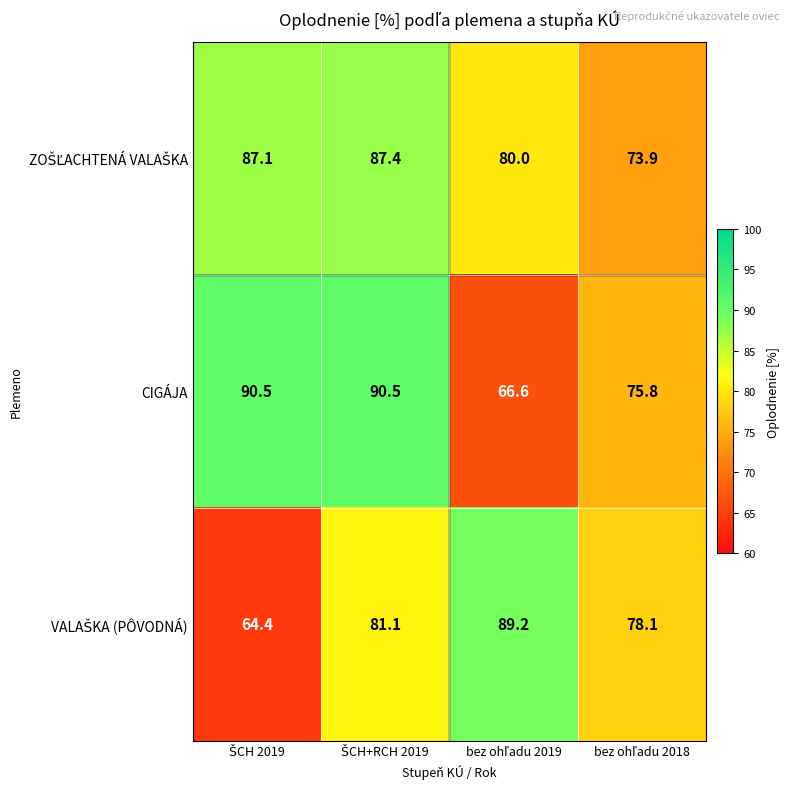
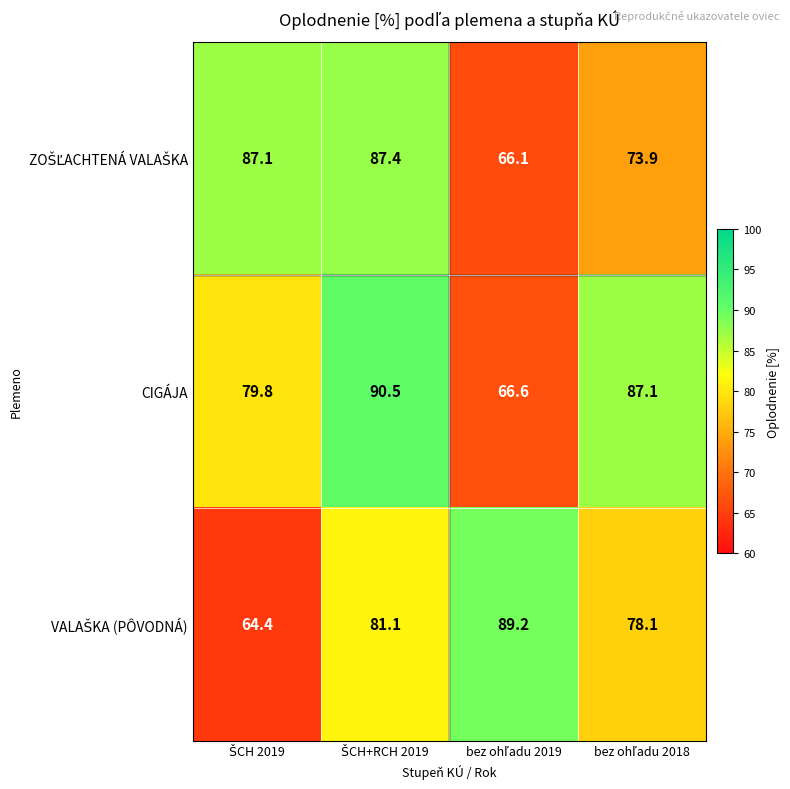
ZOŠĽACHTENÁ VALAŠKA, bez ohľadu 2019: 80.0 -> 66.1
CIGÁJA, ŠCH 2019: 90.5 -> 79.8
CIGÁJA, bez ohľadu 2018: 75.8 -> 87.1
